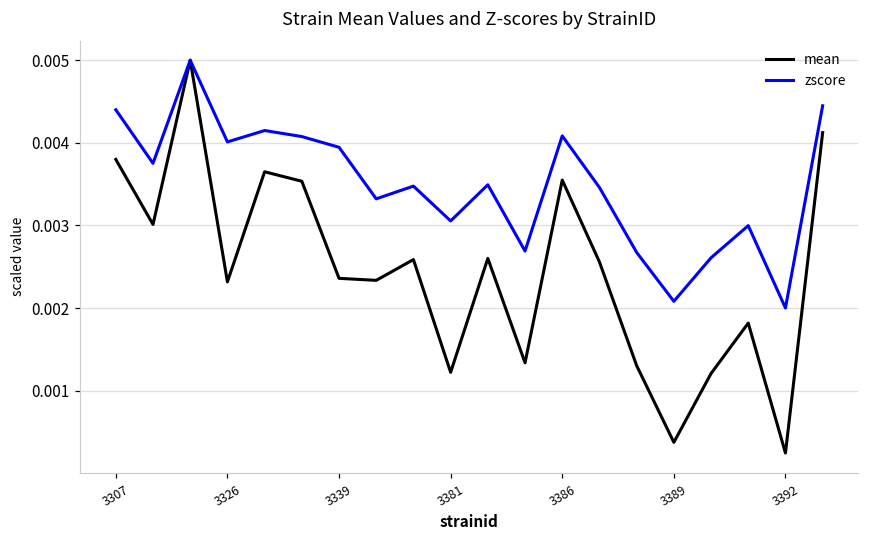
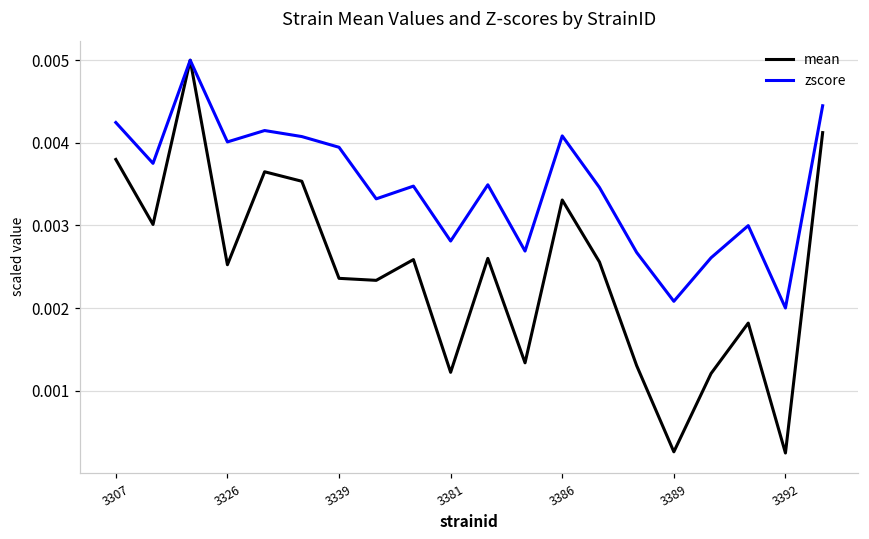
zscore, 3307: 0.0044 -> 0.0042
mean, 3326: 0.0023 -> 0.0025
zscore, 3381: 0.0031 -> 0.0028
mean, 3386: 0.0035 -> 0.0033
mean, 3389: 0.0004 -> 0.0003
